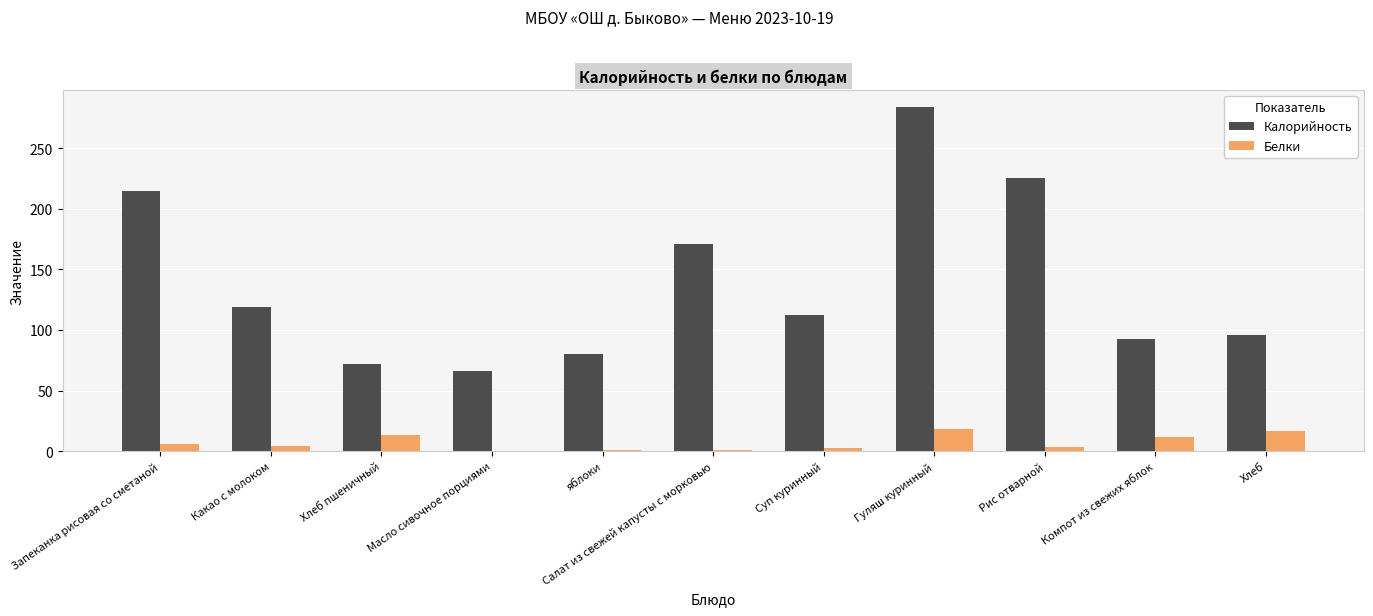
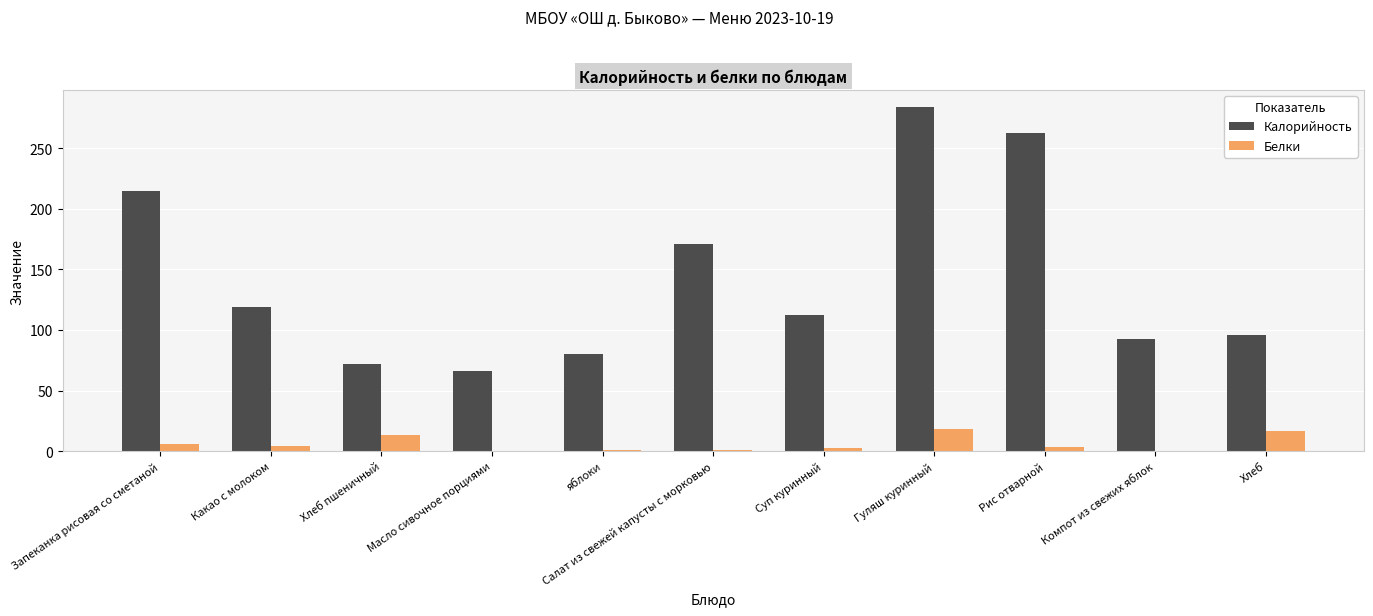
Калорийность, Рис отварной: 225 -> 262
Белки, Компот из свежих яблок: 12 -> 0
